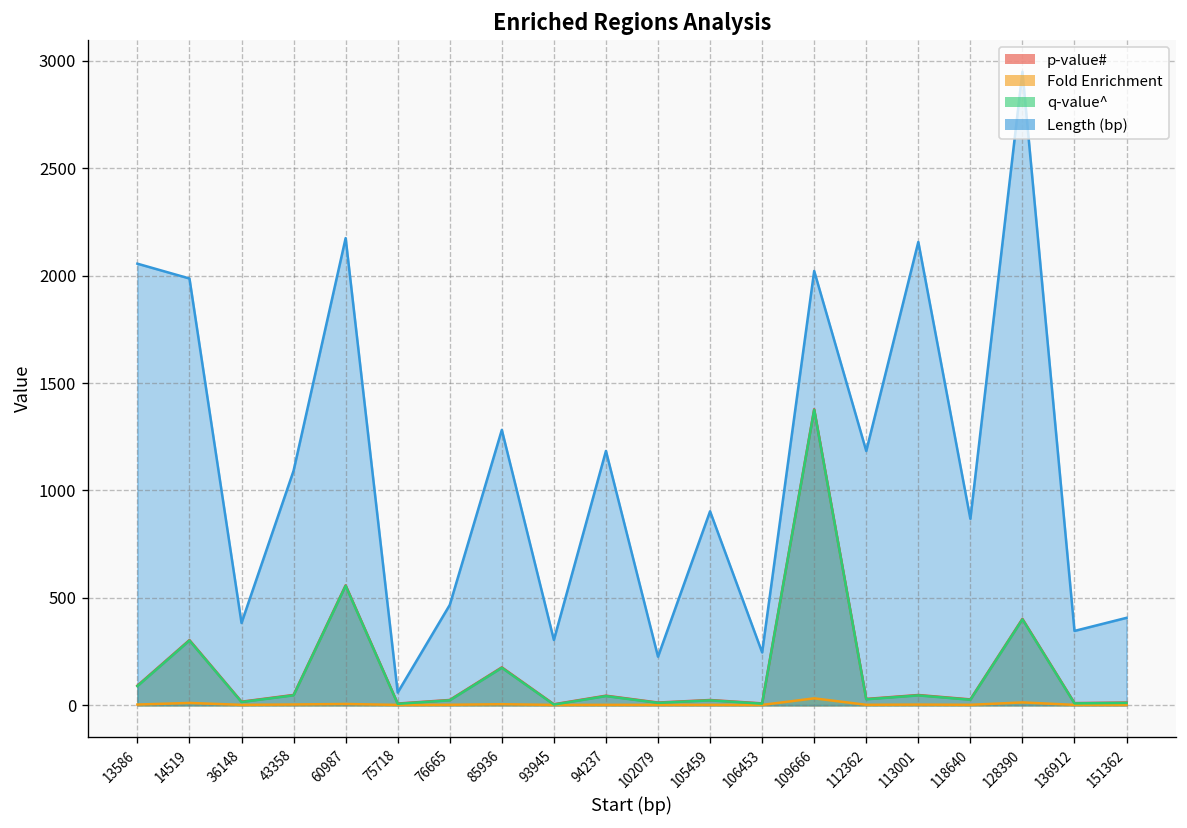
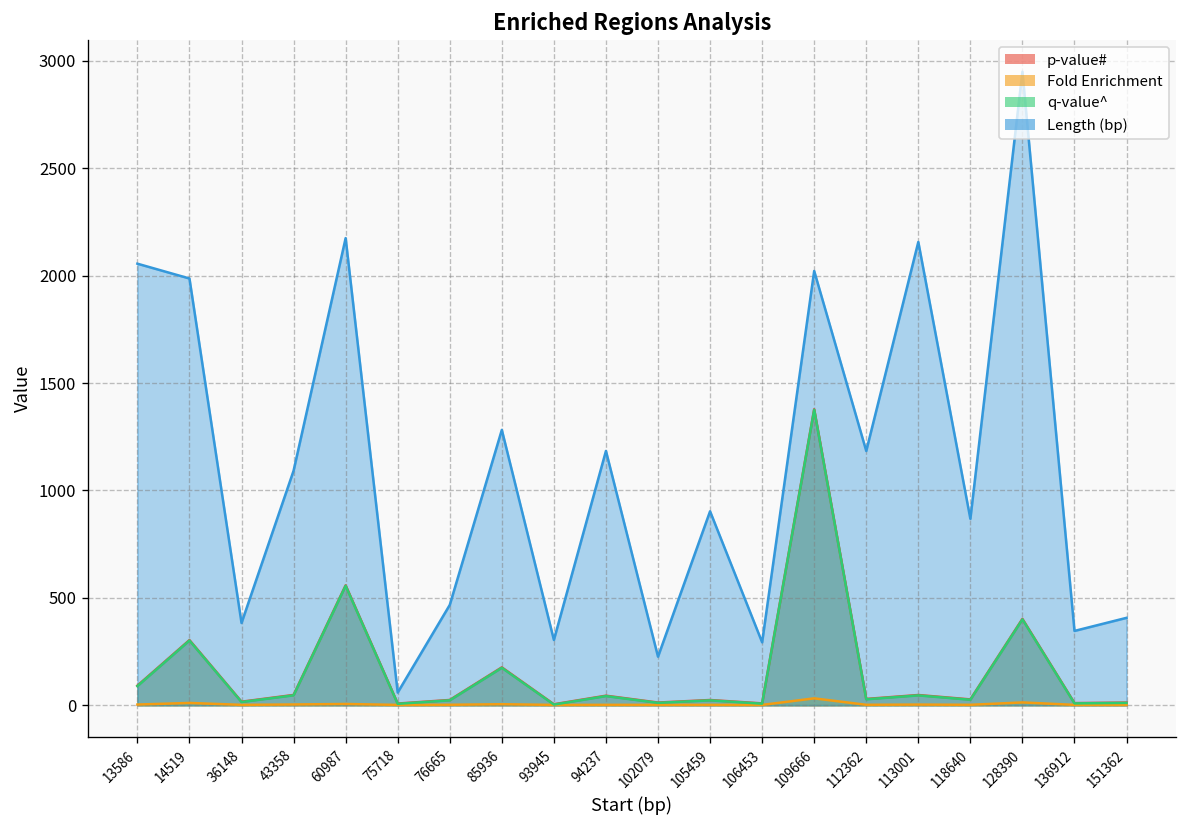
Length (bp), 106453: 250 -> 290
